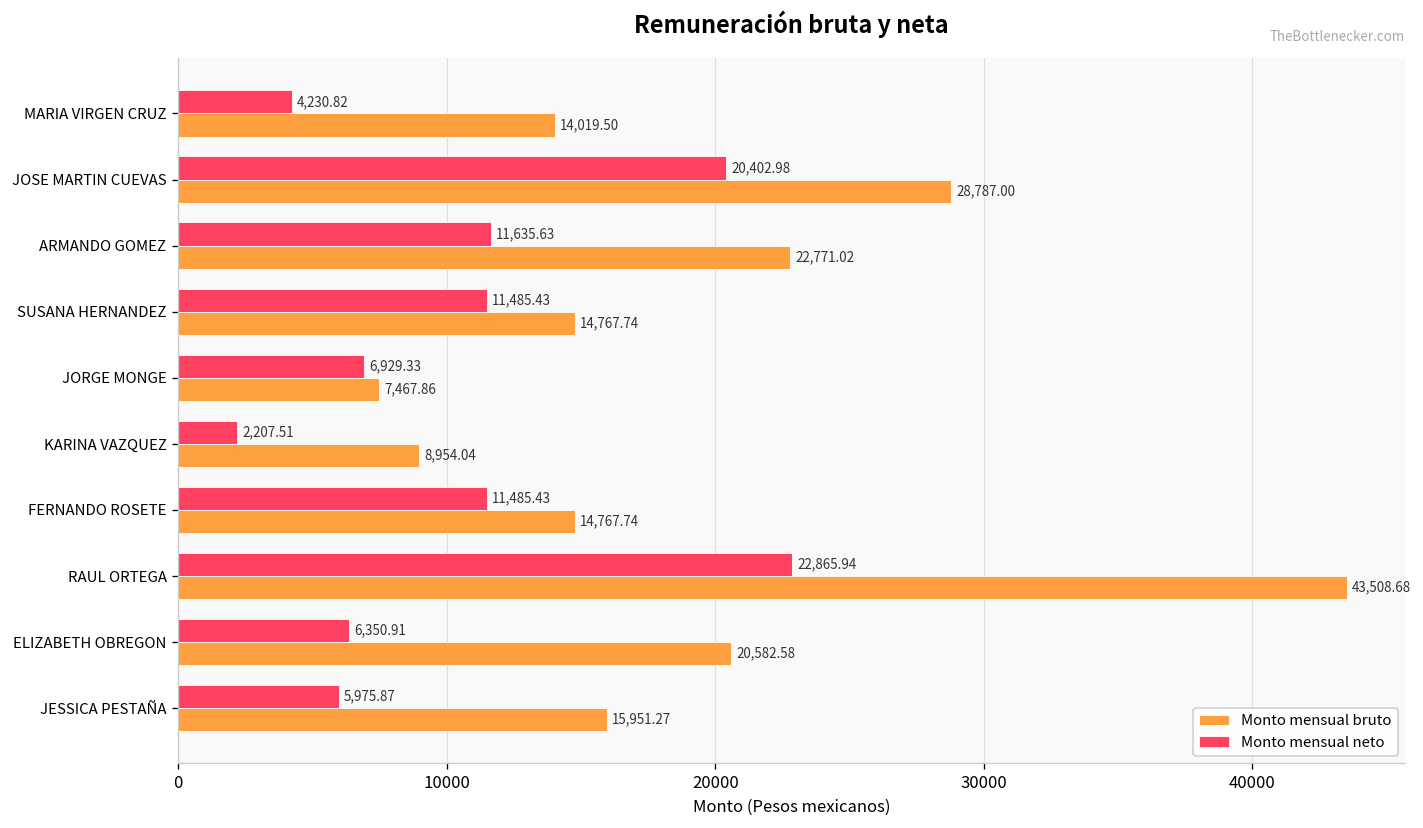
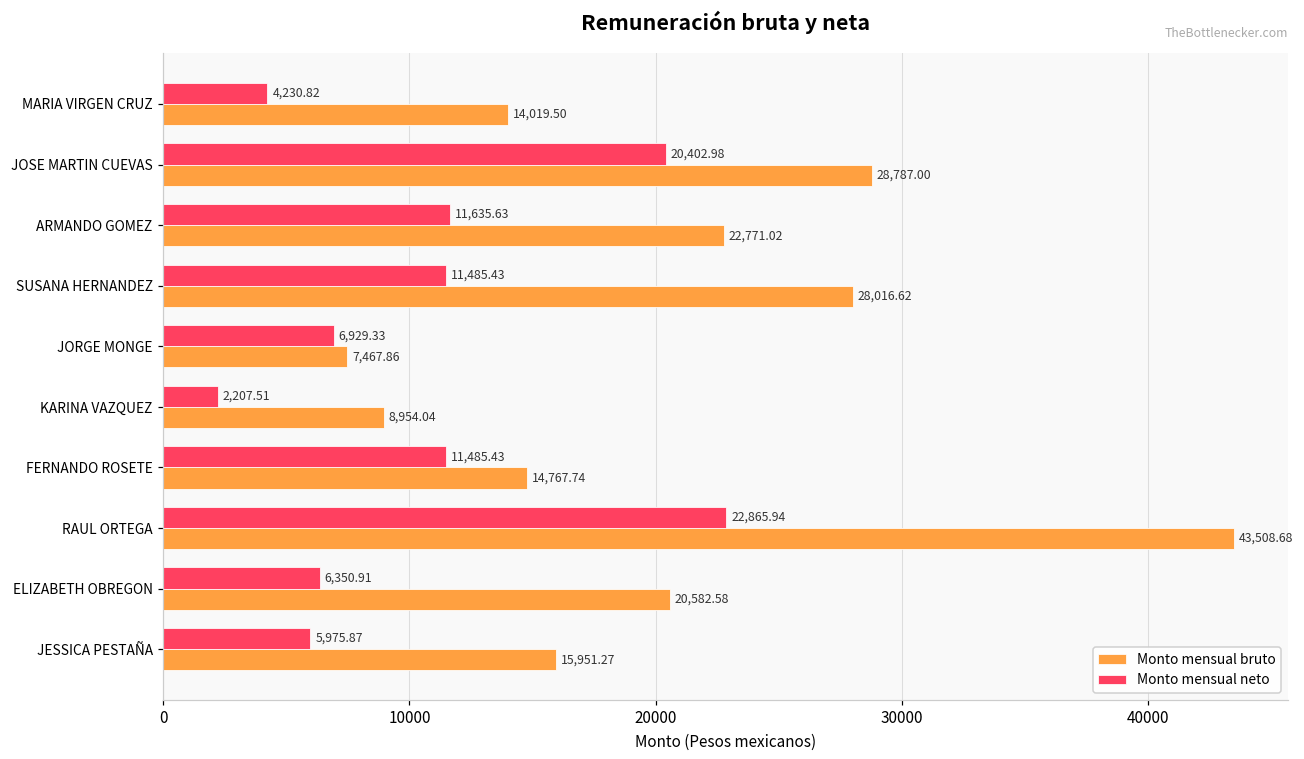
Monto mensual bruto, SUSANA HERNANDEZ: 14,767.74 -> 28,016.62
